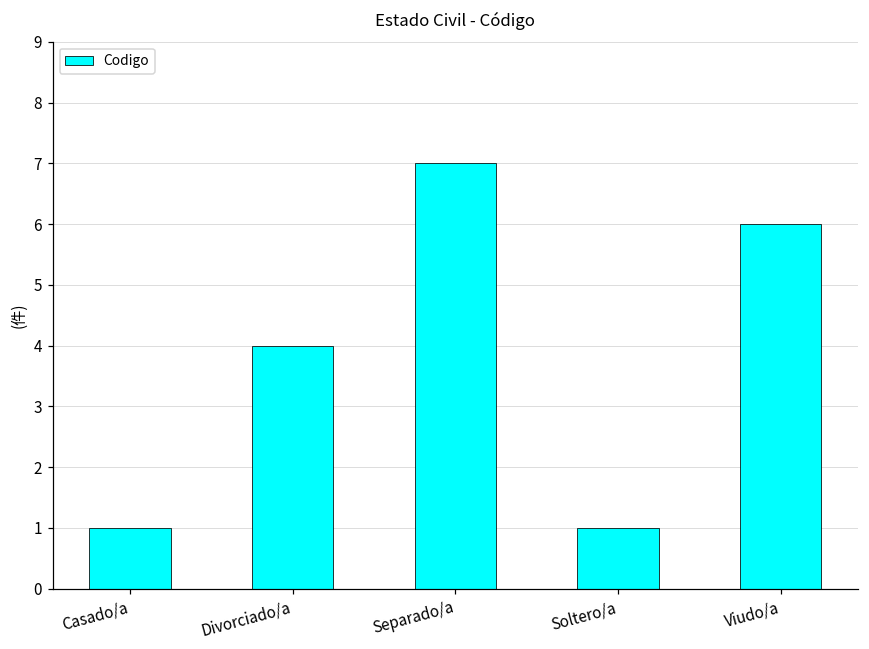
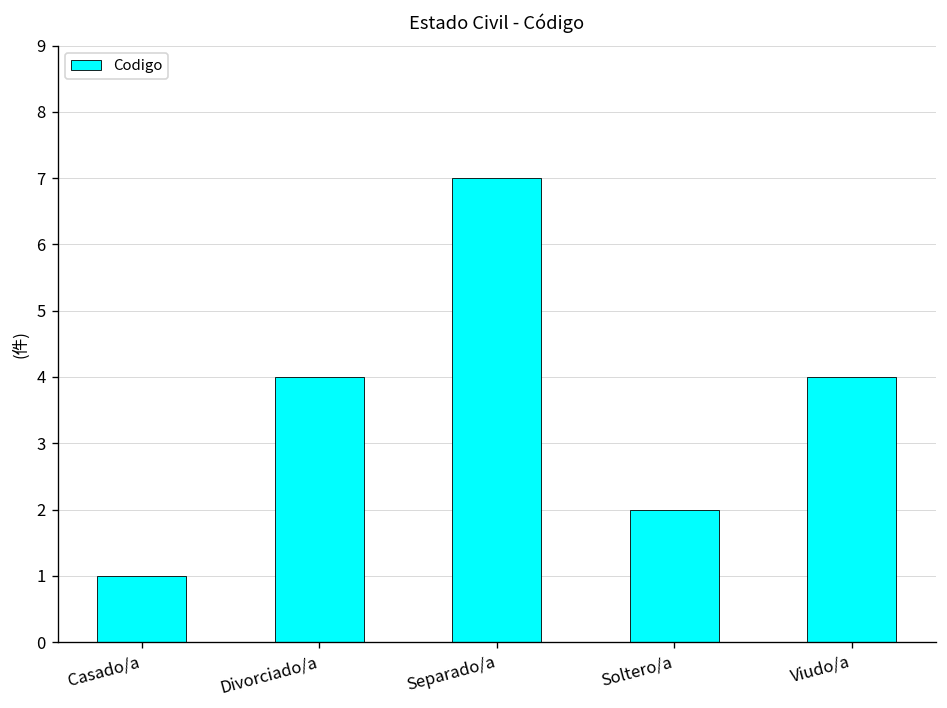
Soltero/a: 1 -> 2
Viudo/a: 6 -> 4
